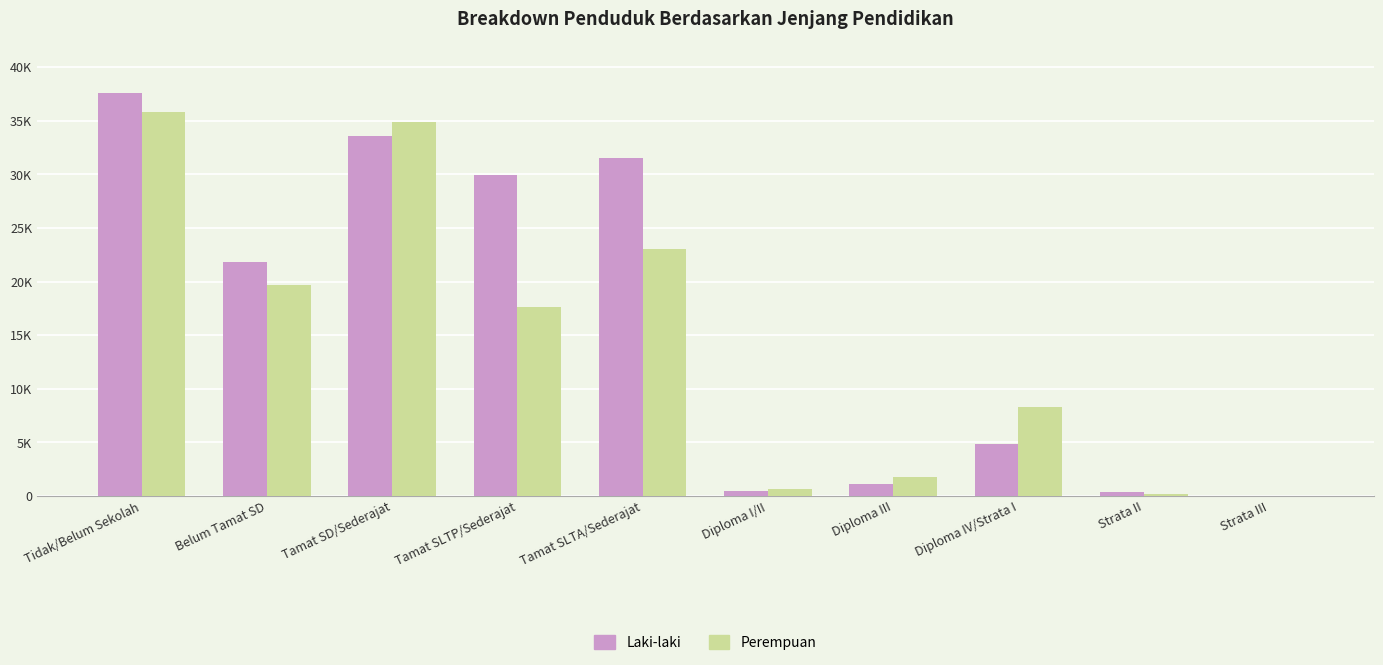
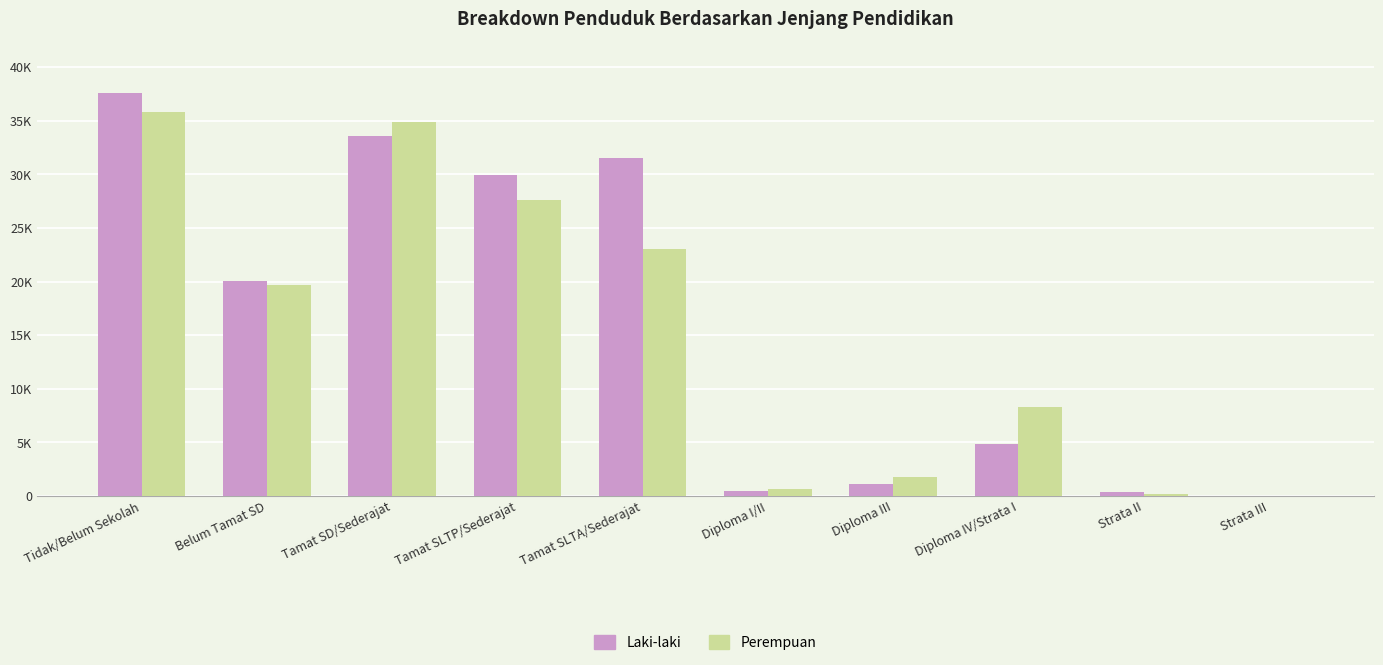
Laki-laki, Belum Tamat SD: 21800 -> 20000
Perempuan, Tamat SLTP/Sederajat: 17600 -> 27600
